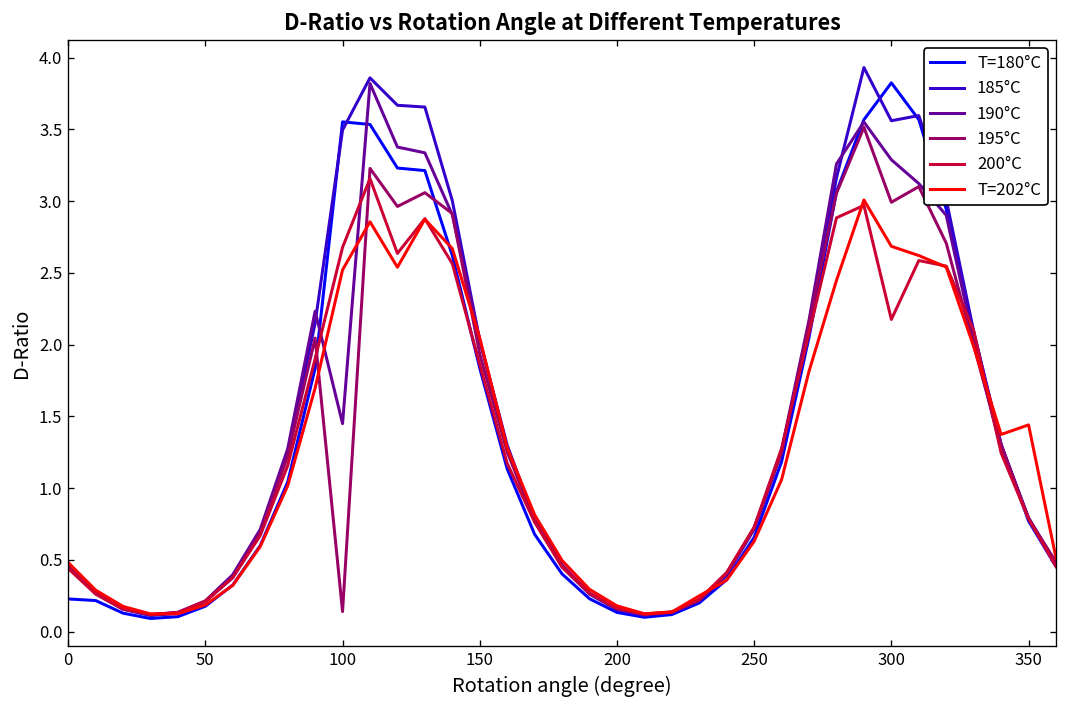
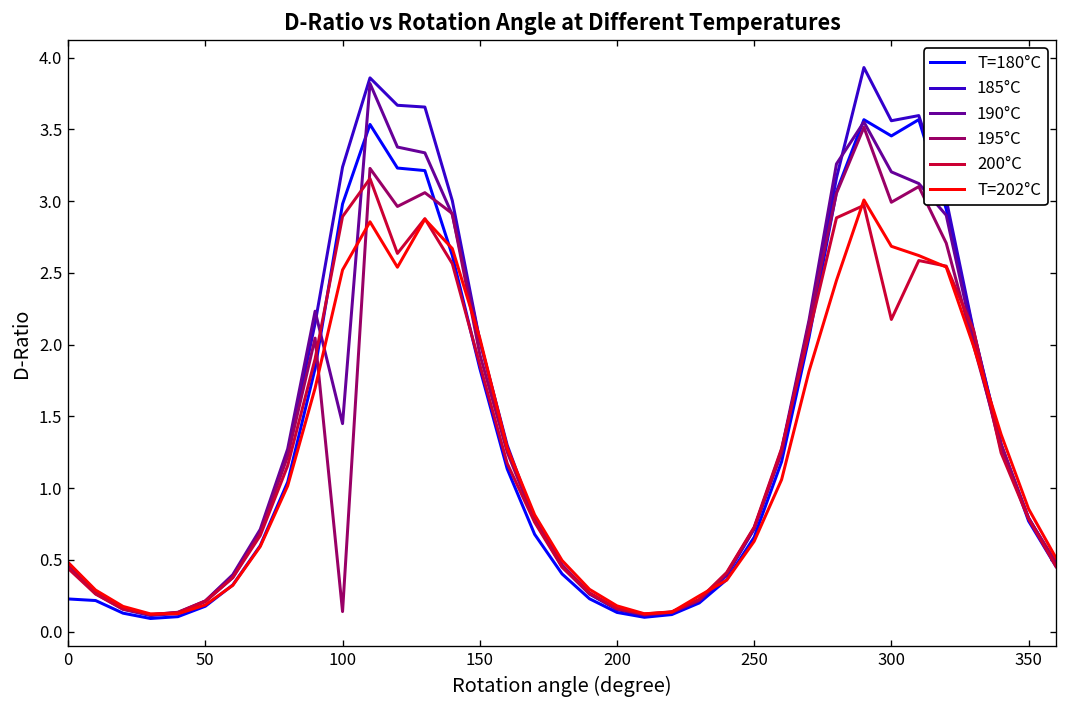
T=180°C, 100: 3.55 -> 2.98
185°C, 100: 3.50 -> 3.24
200°C, 100: 2.68 -> 2.89
T=180°C, 300: 3.82 -> 3.45
190°C, 300: 3.29 -> 3.20
T=202°C, 350: 1.44 -> 0.86
